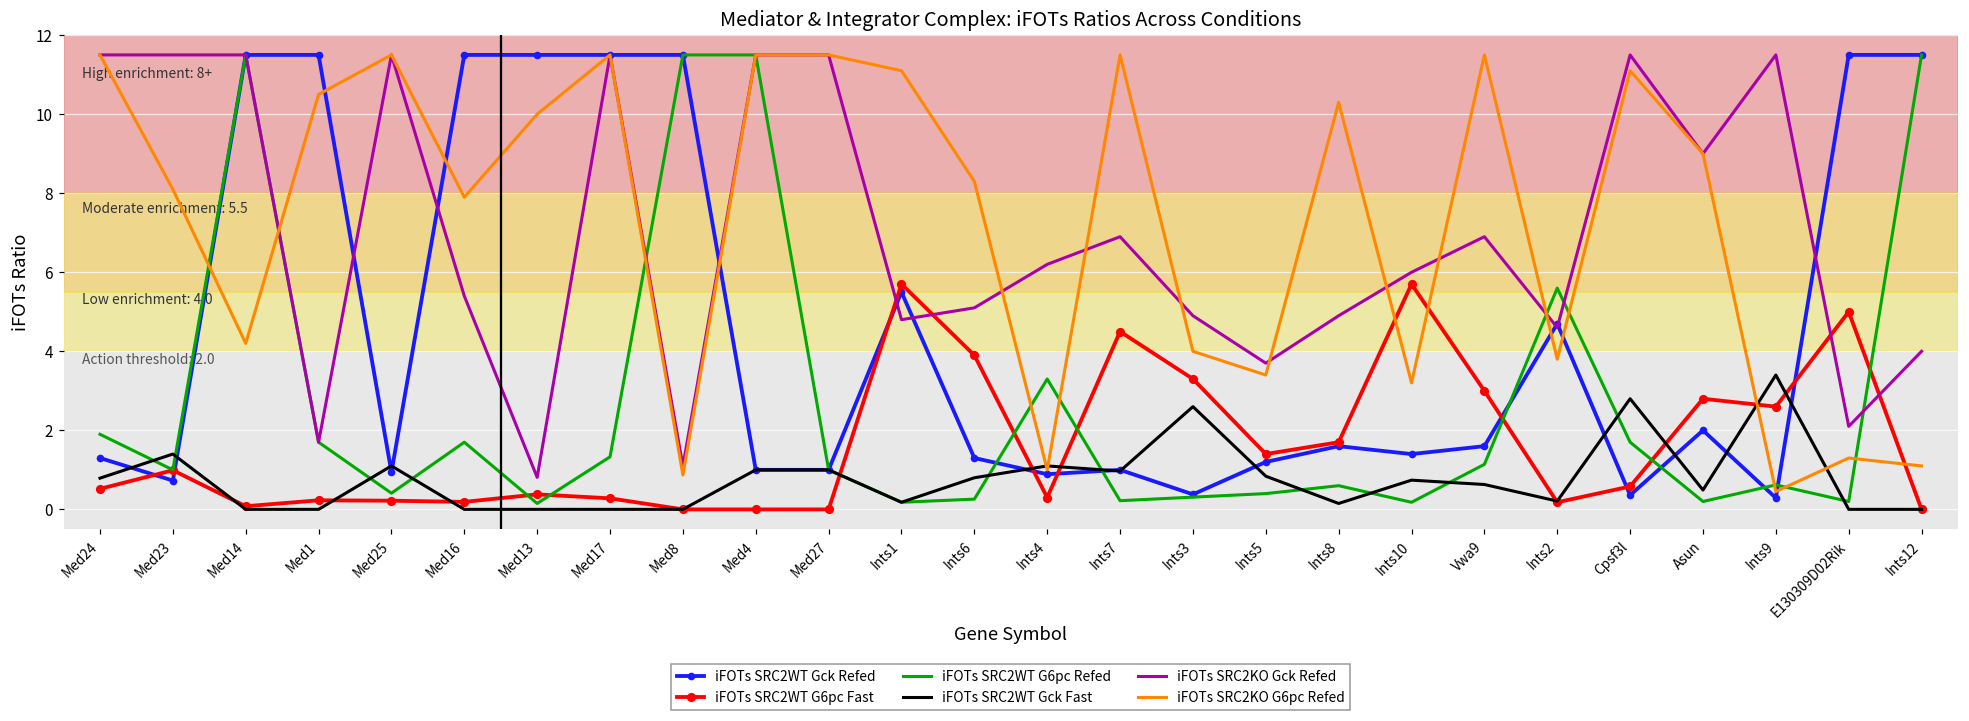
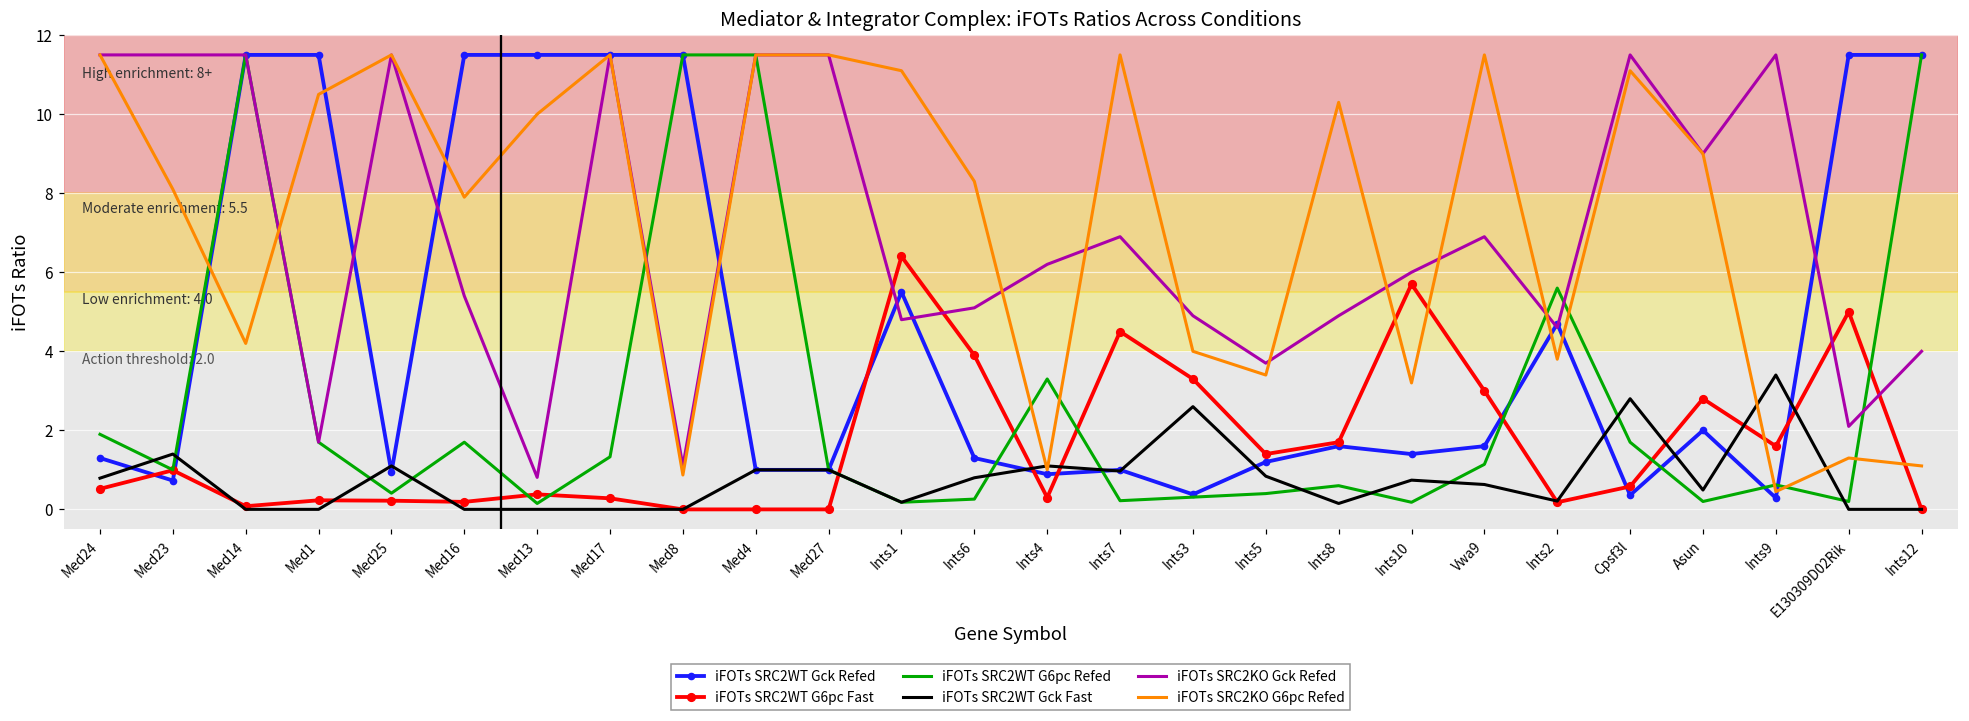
iFOTs SRC2WT G6pc Fast, Ints1: 5.7 -> 6.4
iFOTs SRC2WT G6pc Fast, Ints9: 2.6 -> 1.6
